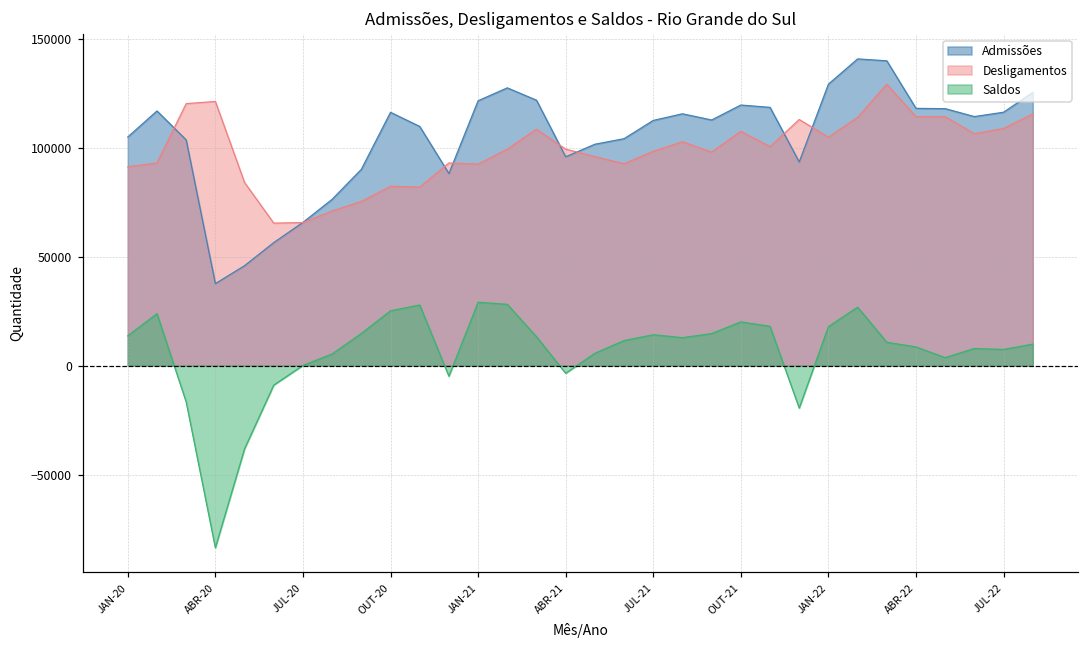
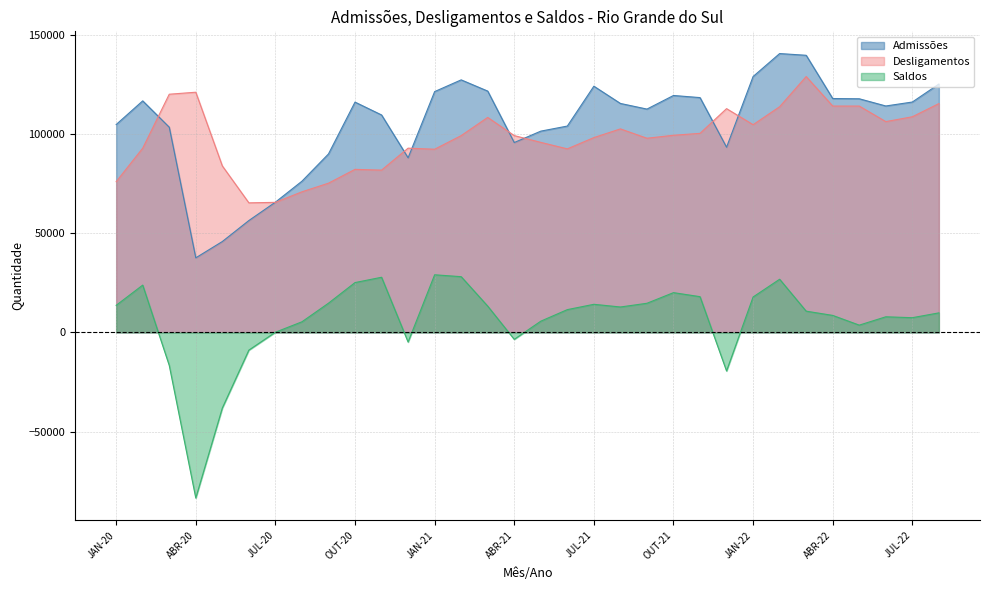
Desligamentos, JAN-20: 91000 -> 76000
Admissões, JUL-21: 112000 -> 124000
Desligamentos, OUT-21: 107000 -> 99000
